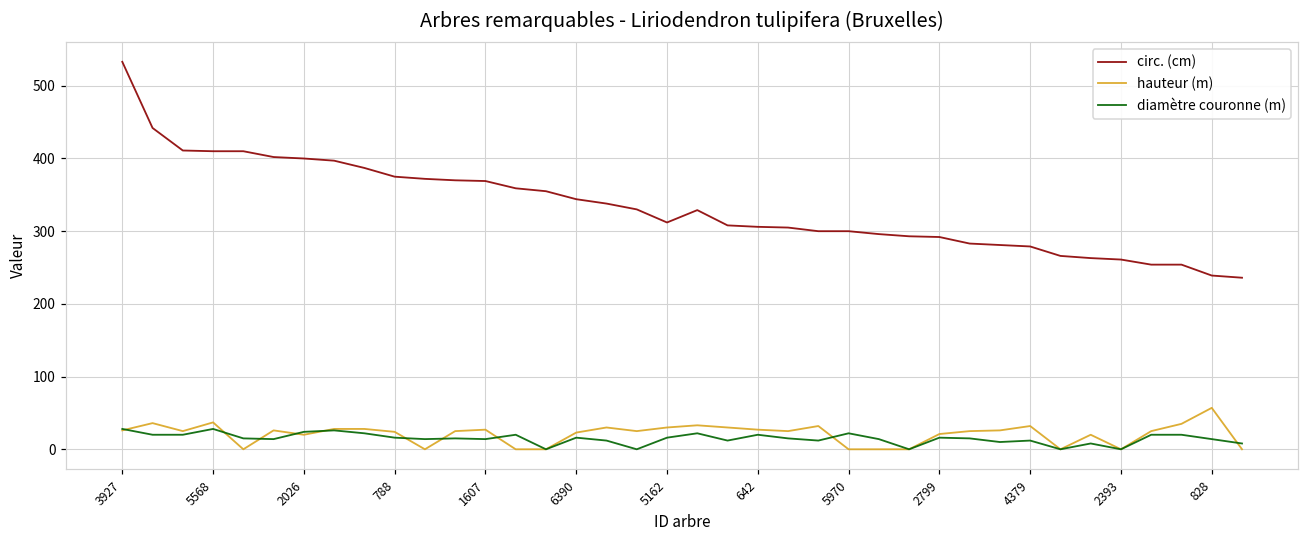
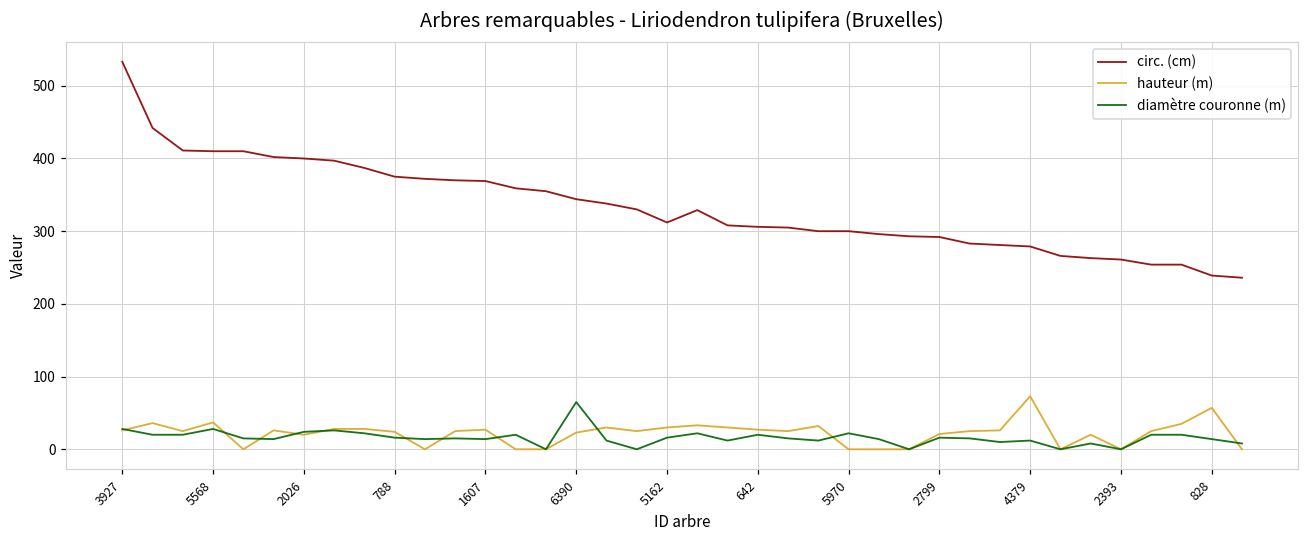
diamètre couronne (m), 6390: 20 -> 70
hauteur (m), 4379: 30 -> 70
